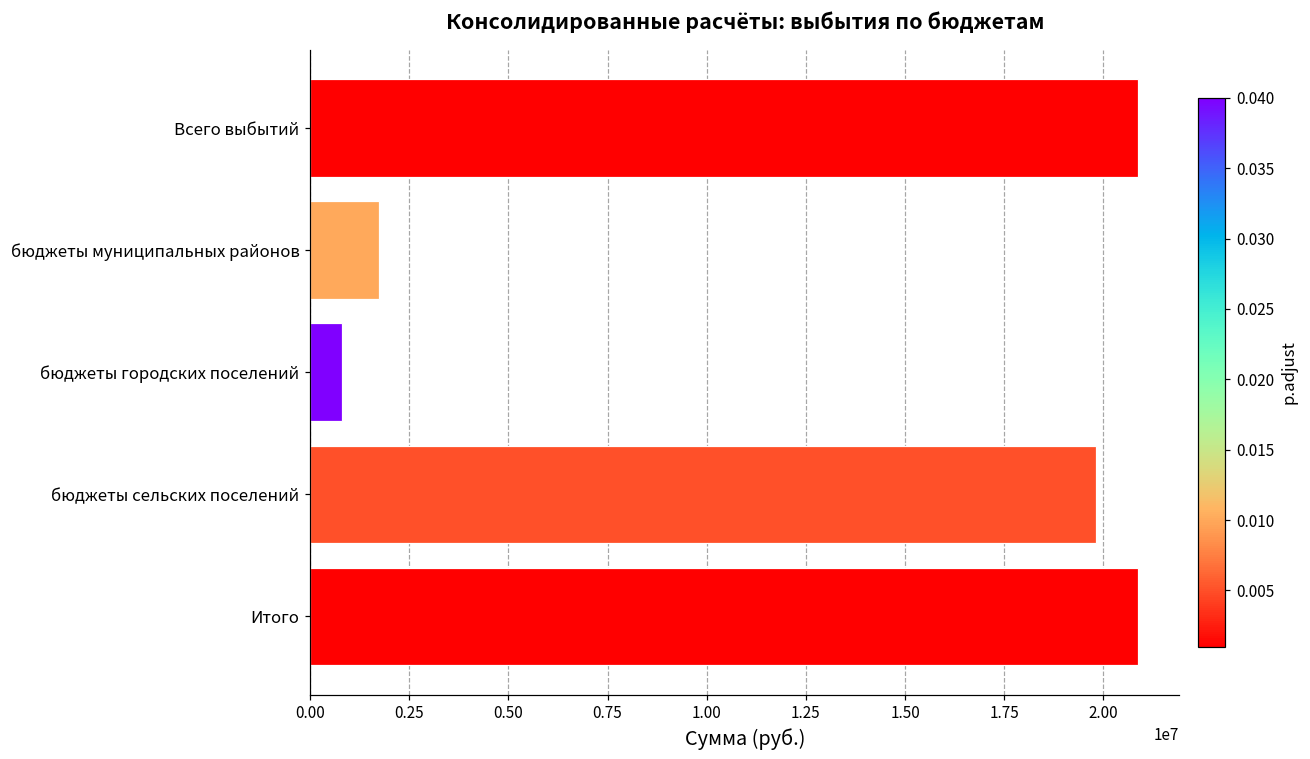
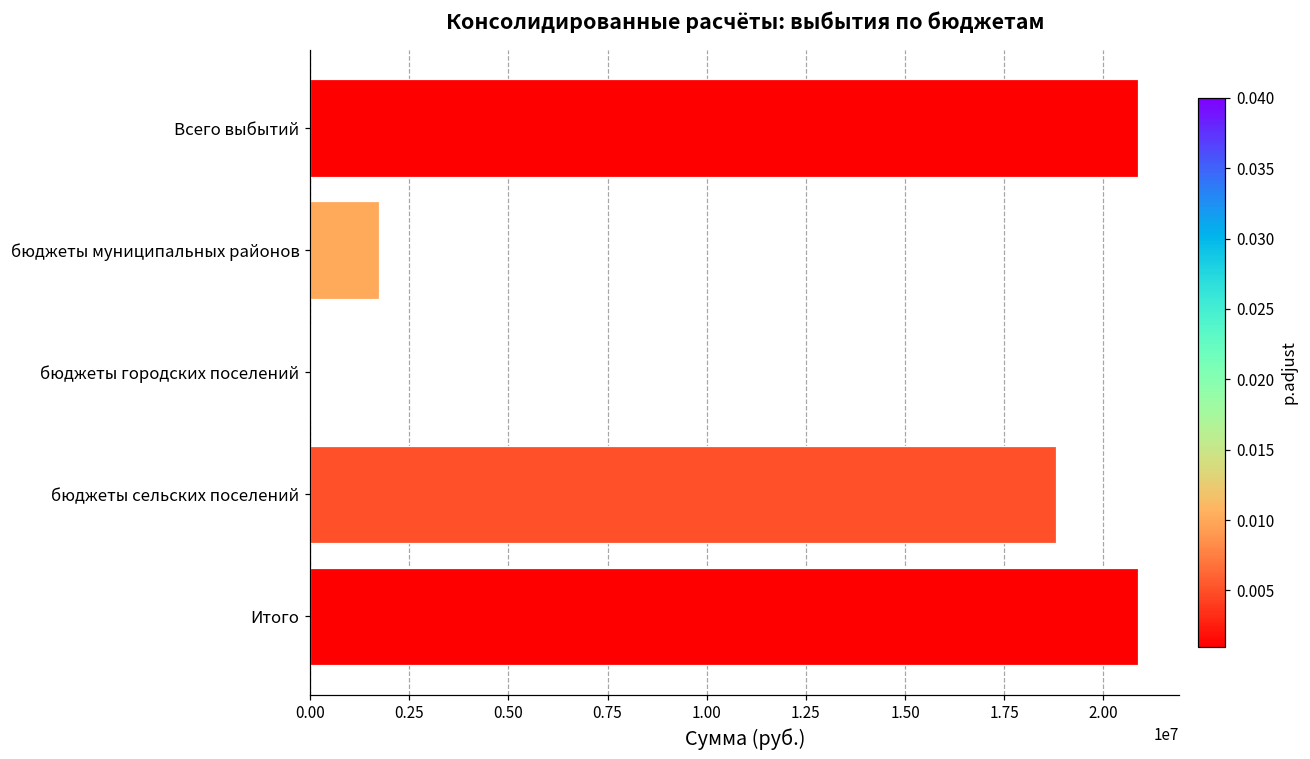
бюджеты городских поселений: 800000 -> 0
бюджеты сельских поселений: 19800000 -> 18800000
